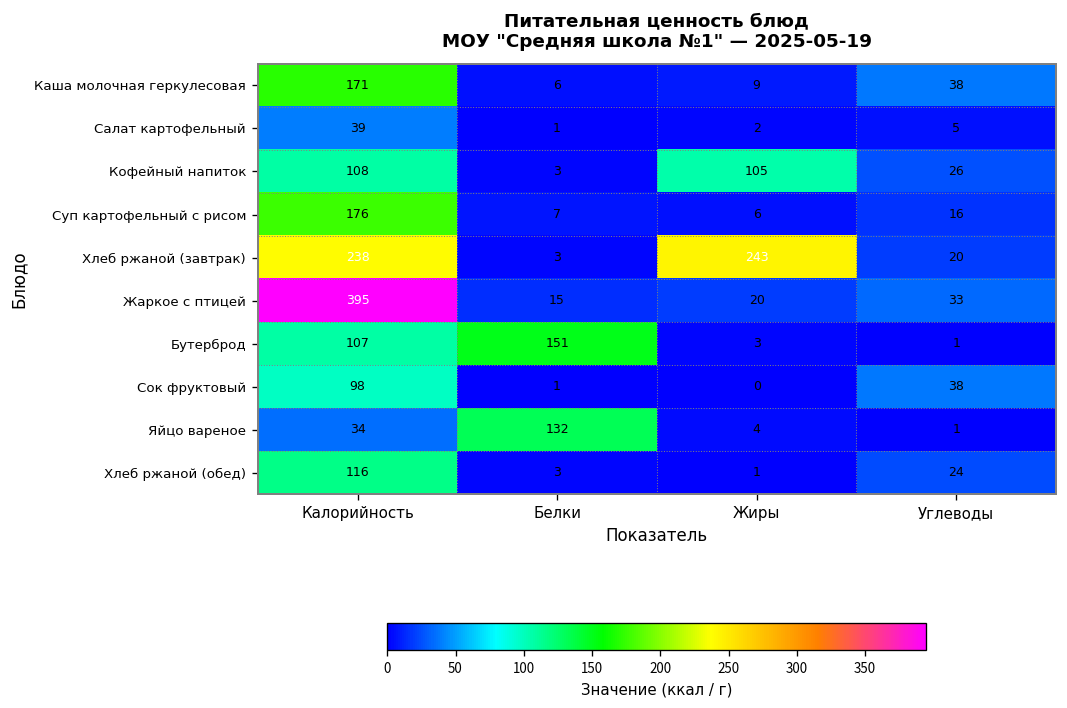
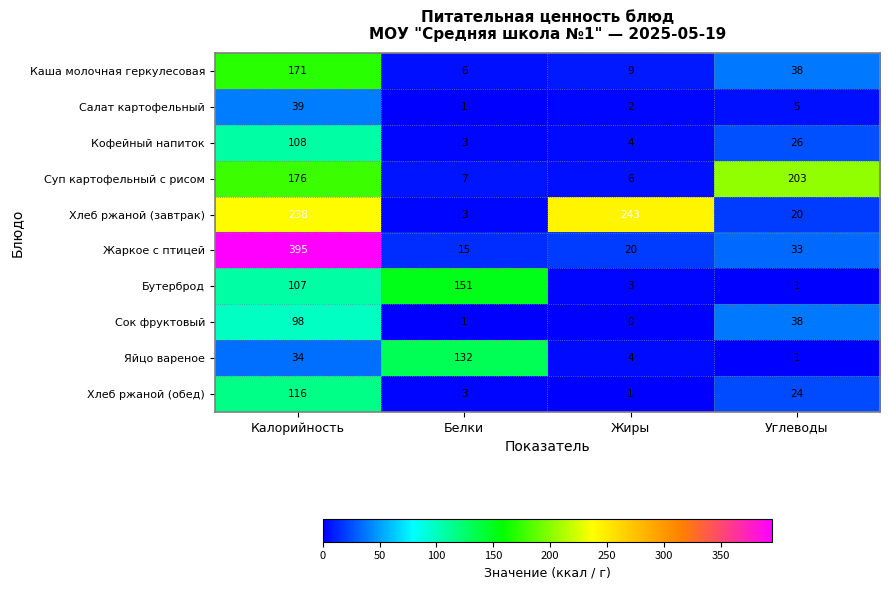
Кофейный напиток, Жиры: 105 -> 4
Суп картофельный с рисом, Углеводы: 16 -> 203
